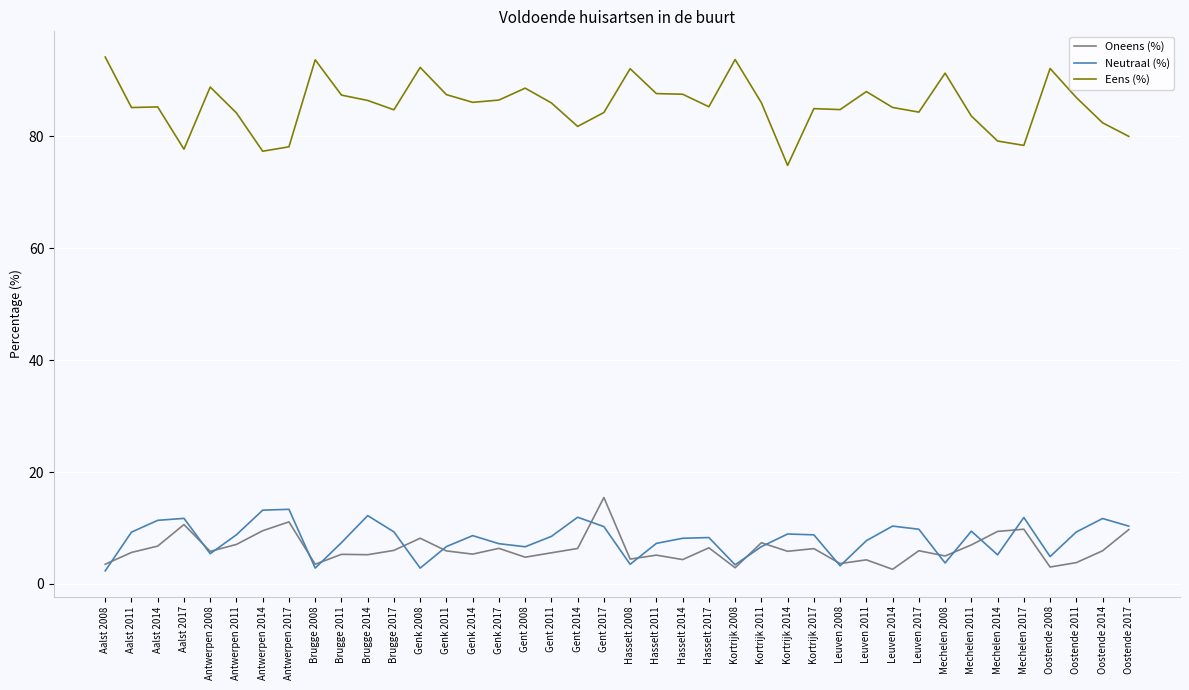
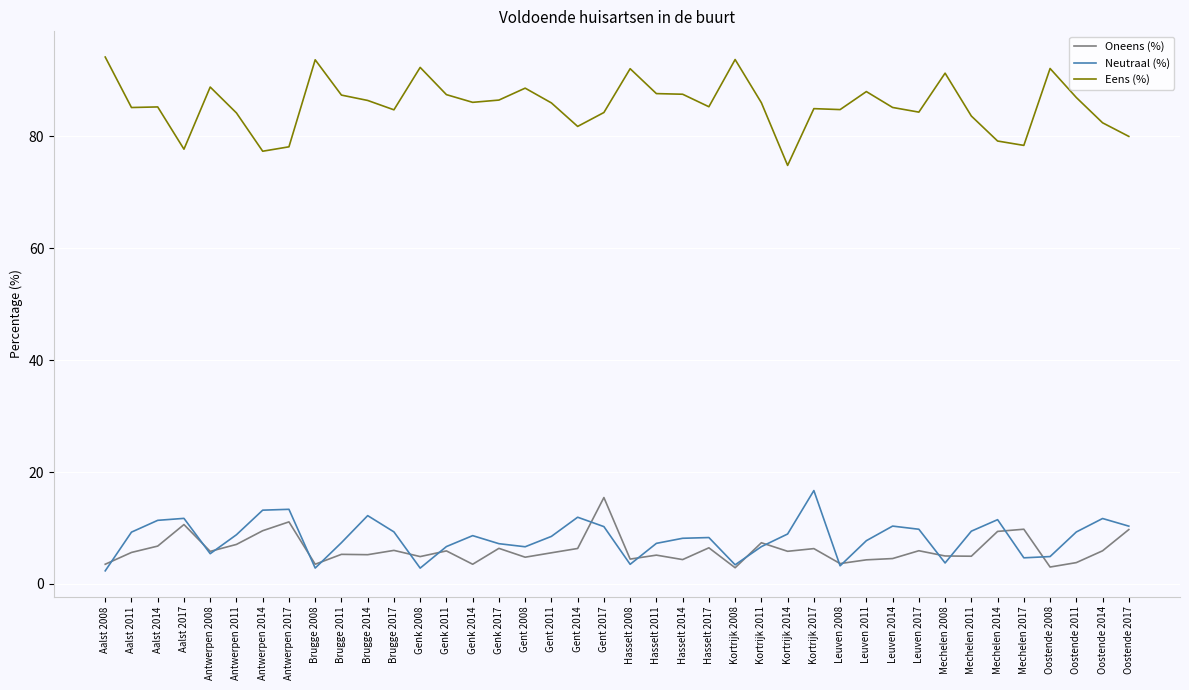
Oneens (%), Genk 2008: 8 -> 5
Oneens (%), Genk 2014: 5 -> 4
Neutraal (%), Kortrijk 2017: 9 -> 17
Oneens (%), Leuven 2014: 3 -> 5
Oneens (%), Mechelen 2011: 7 -> 5
Neutraal (%), Mechelen 2014: 5 -> 11
Neutraal (%), Mechelen 2017: 12 -> 5
